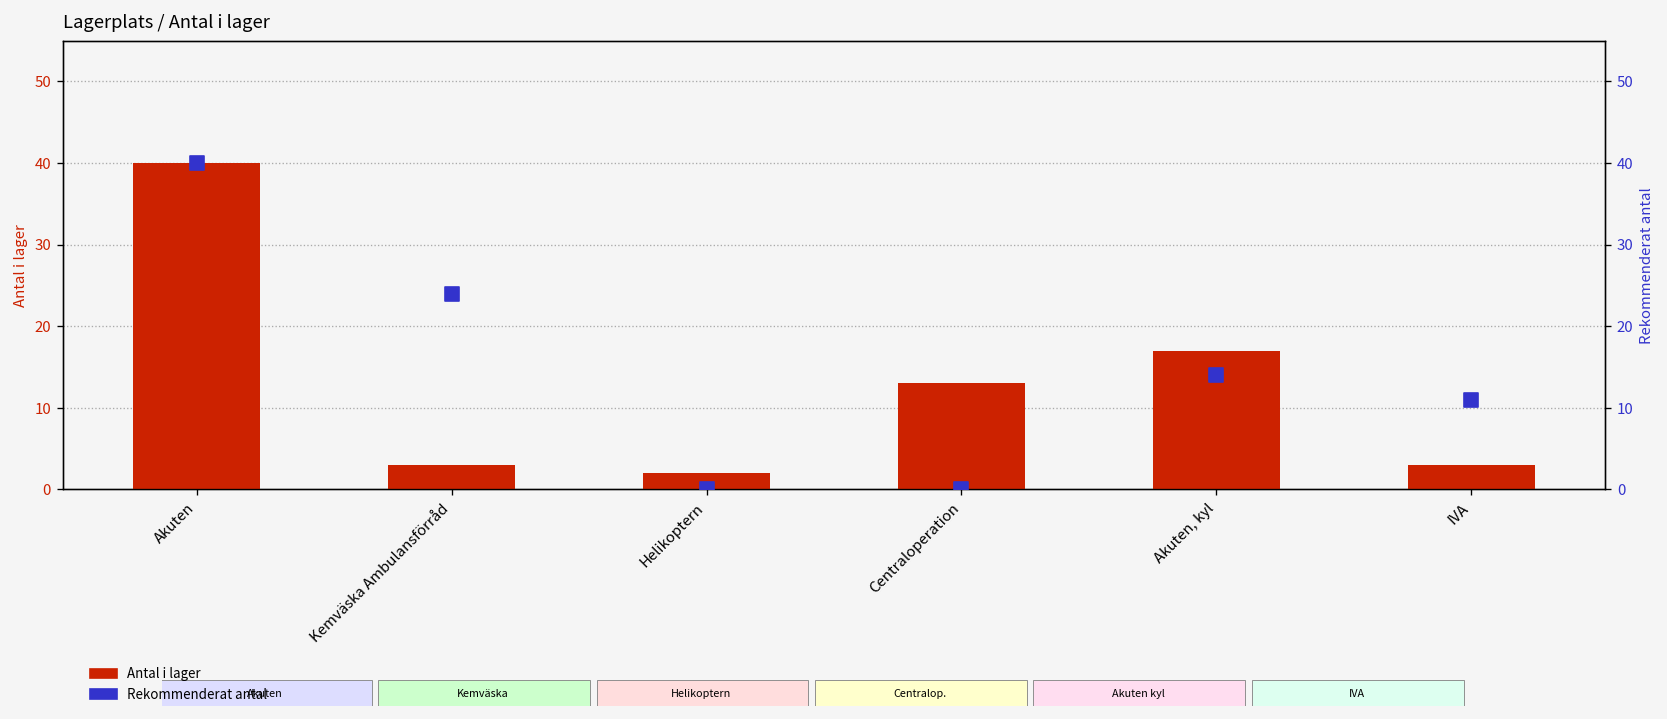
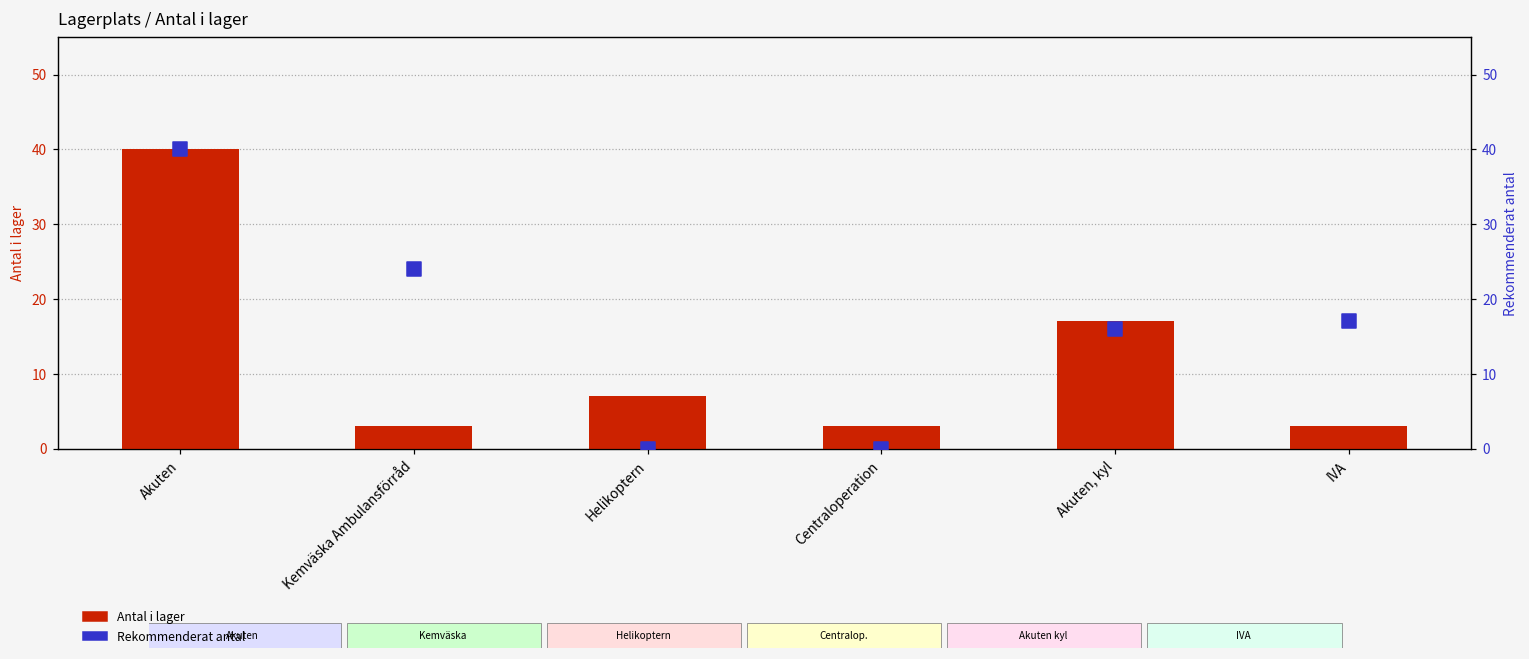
Antal i lager, Helikoptern: 2 -> 7
Antal i lager, Centraloperation: 13 -> 3
Rekommenderat antal, Akuten, kyl: 14 -> 16
Rekommenderat antal, IVA: 11 -> 17
